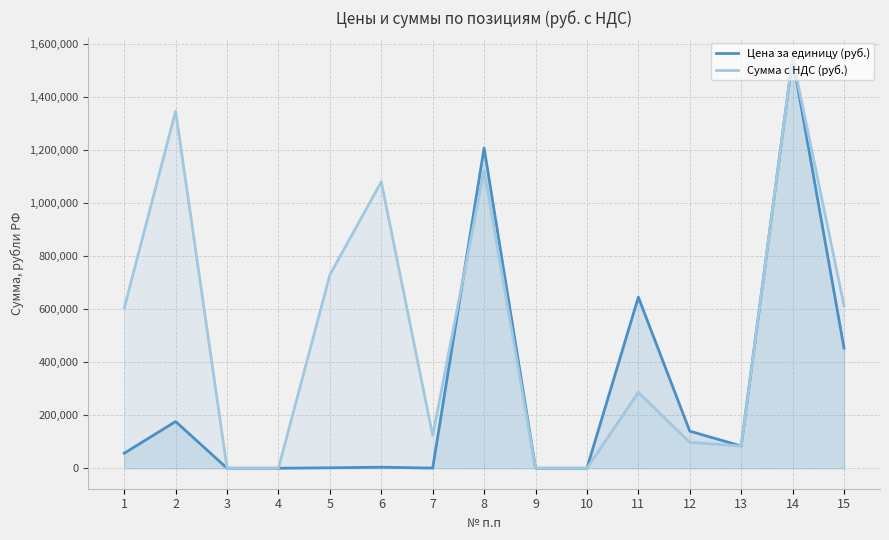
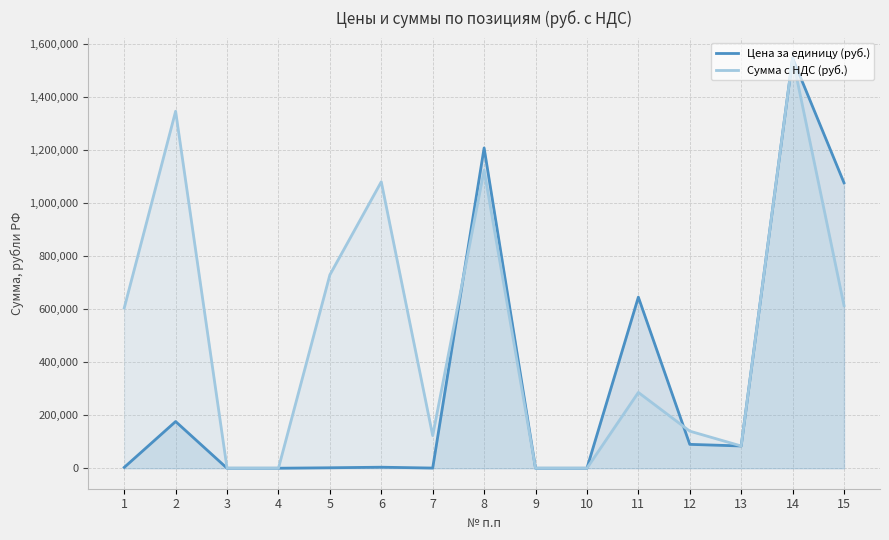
Цена за единицу (руб.), 1: 60,000 -> 0
Цена за единицу (руб.), 12: 140,000 -> 90,000
Сумма с НДС (руб.), 12: 100,000 -> 140,000
Цена за единицу (руб.), 15: 450,000 -> 1,080,000
